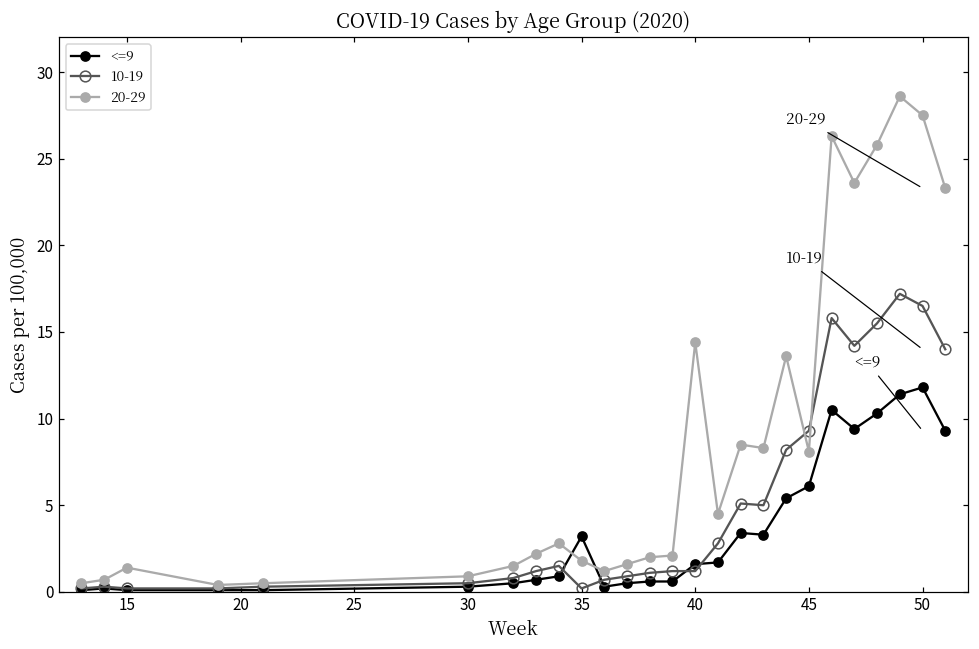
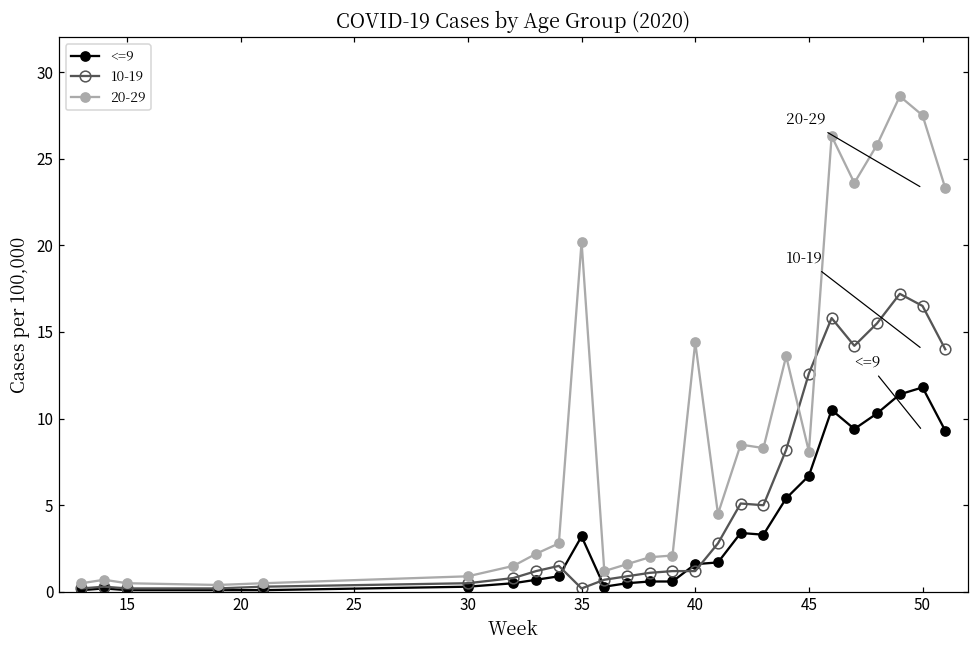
20-29, 15: 1.4 -> 0.5
20-29, 35: 1.8 -> 20.2
<=9, 45: 6.1 -> 6.7
10-19, 45: 9.3 -> 12.6
